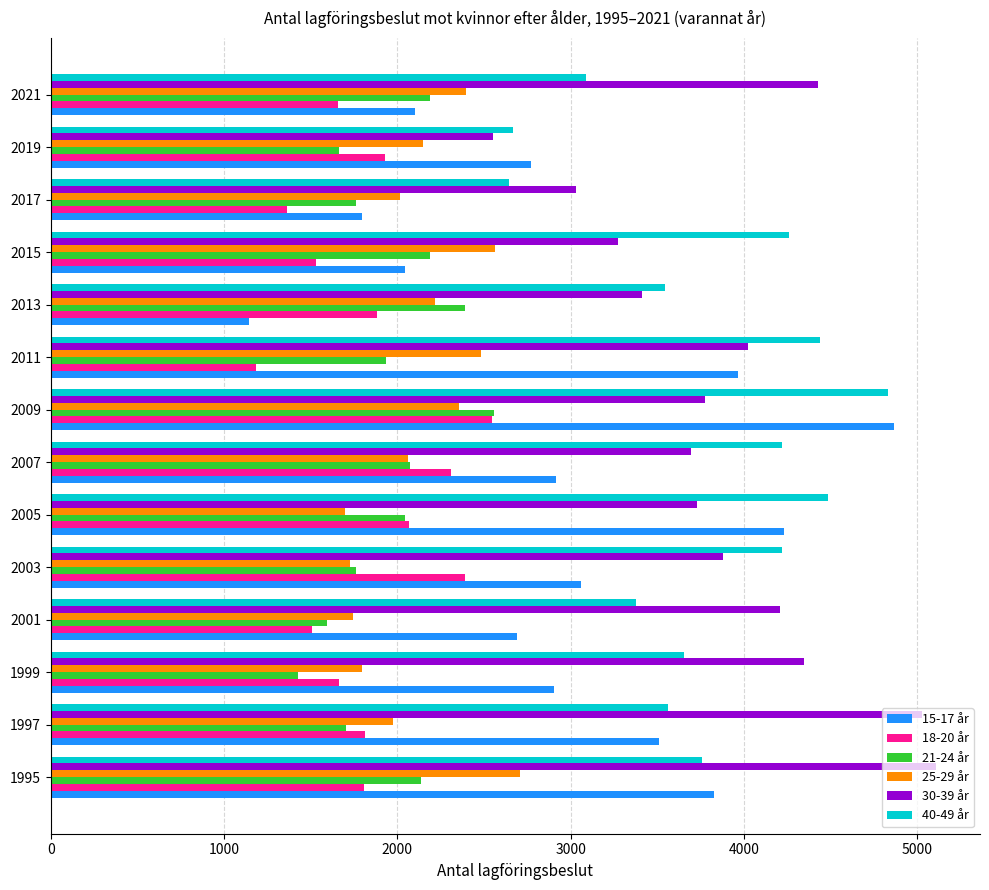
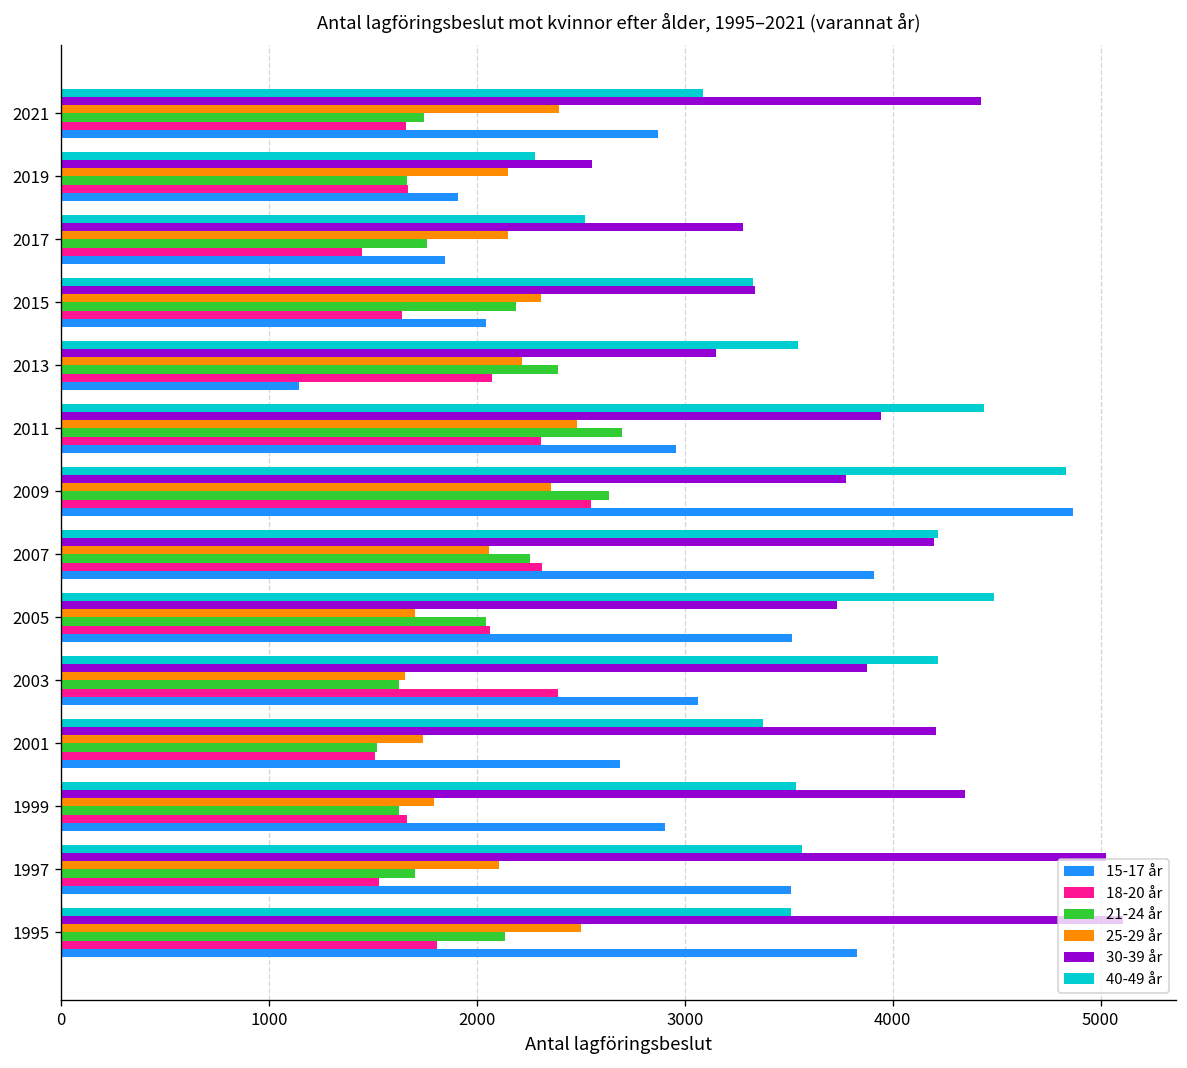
21-24 år, 2021: 2190 -> 1750
15-17 år, 2021: 2100 -> 2870
40-49 år, 2019: 2670 -> 2280
18-20 år, 2019: 1930 -> 1670
15-17 år, 2019: 2770 -> 1910
40-49 år, 2017: 2640 -> 2520
30-39 år, 2017: 3030 -> 3280
25-29 år, 2017: 2020 -> 2150
18-20 år, 2017: 1360 -> 1450
15-17 år, 2017: 1800 -> 1850
40-49 år, 2015: 4260 -> 3330
30-39 år, 2015: 3270 -> 3340
25-29 år, 2015: 2570 -> 2310
18-20 år, 2015: 1530 -> 1640
30-39 år, 2013: 3410 -> 3150
18-20 år, 2013: 1890 -> 2070
30-39 år, 2011: 4020 -> 3940
21-24 år, 2011: 1940 -> 2700
18-20 år, 2011: 1190 -> 2310
15-17 år, 2011: 3960 -> 2960
21-24 år, 2009: 2560 -> 2630
30-39 år, 2007: 3690 -> 4200
21-24 år, 2007: 2080 -> 2260
15-17 år, 2007: 2910 -> 3910
15-17 år, 2005: 4230 -> 3520
25-29 år, 2003: 1730 -> 1650
21-24 år, 2003: 1760 -> 1630
21-24 år, 2001: 1590 -> 1520
40-49 år, 1999: 3650 -> 3540
21-24 år, 1999: 1430 -> 1630
25-29 år, 1997: 1980 -> 2110
18-20 år, 1997: 1810 -> 1530
40-49 år, 1995: 3760 -> 3510
25-29 år, 1995: 2710 -> 2500
